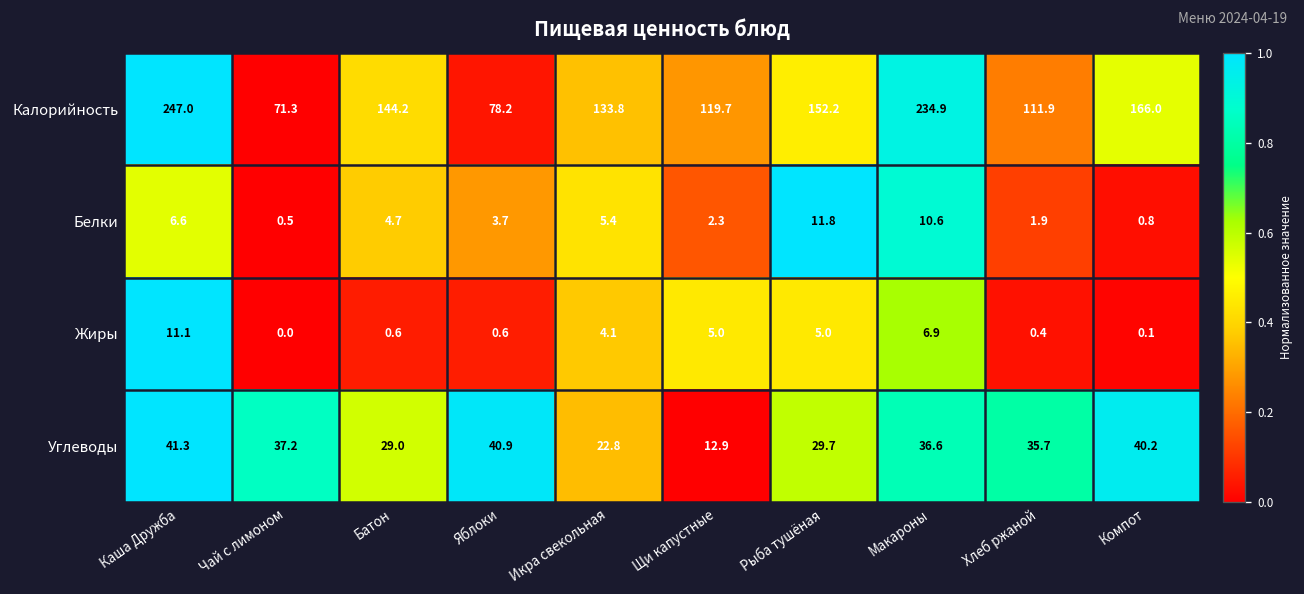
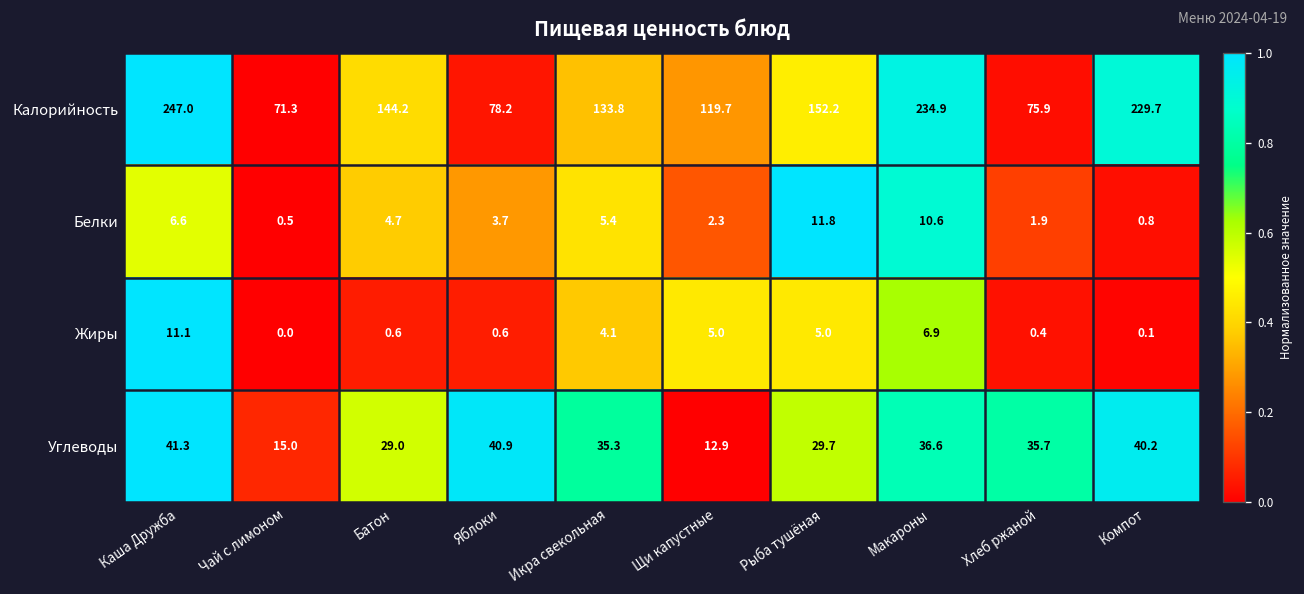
Калорийность, Хлеб ржаной: 111.9 -> 75.9
Калорийность, Компот: 166.0 -> 229.7
Углеводы, Чай с лимоном: 37.2 -> 15.0
Углеводы, Икра свекольная: 22.8 -> 35.3
